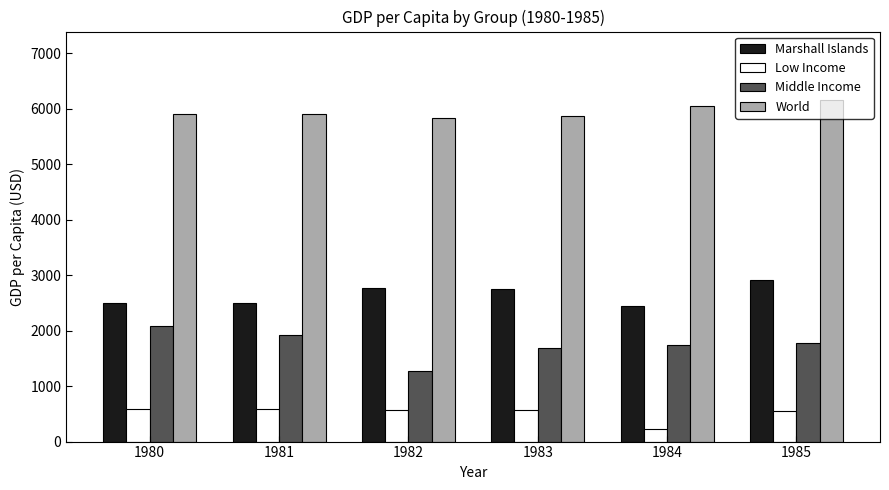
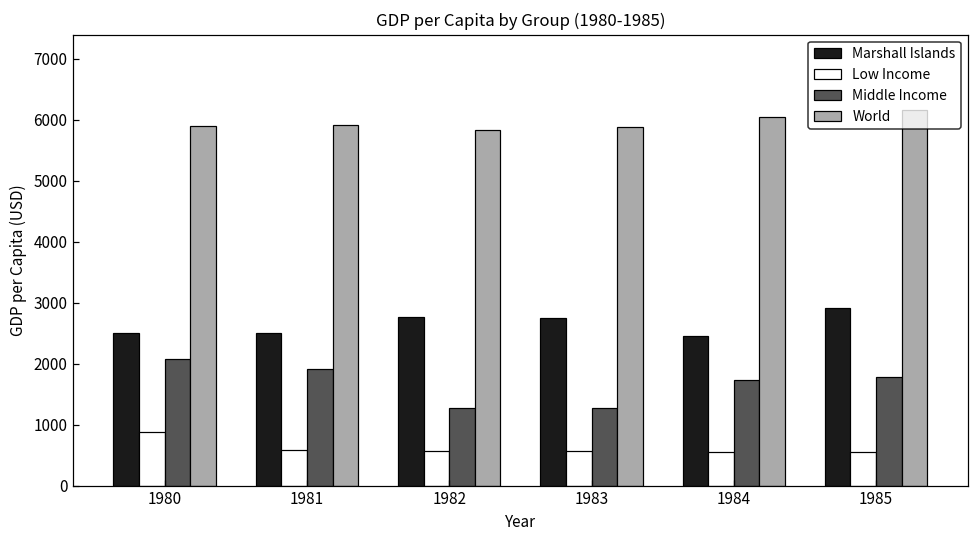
Low Income, 1980: 600 -> 900
Middle Income, 1983: 1700 -> 1300
Low Income, 1984: 200 -> 500
